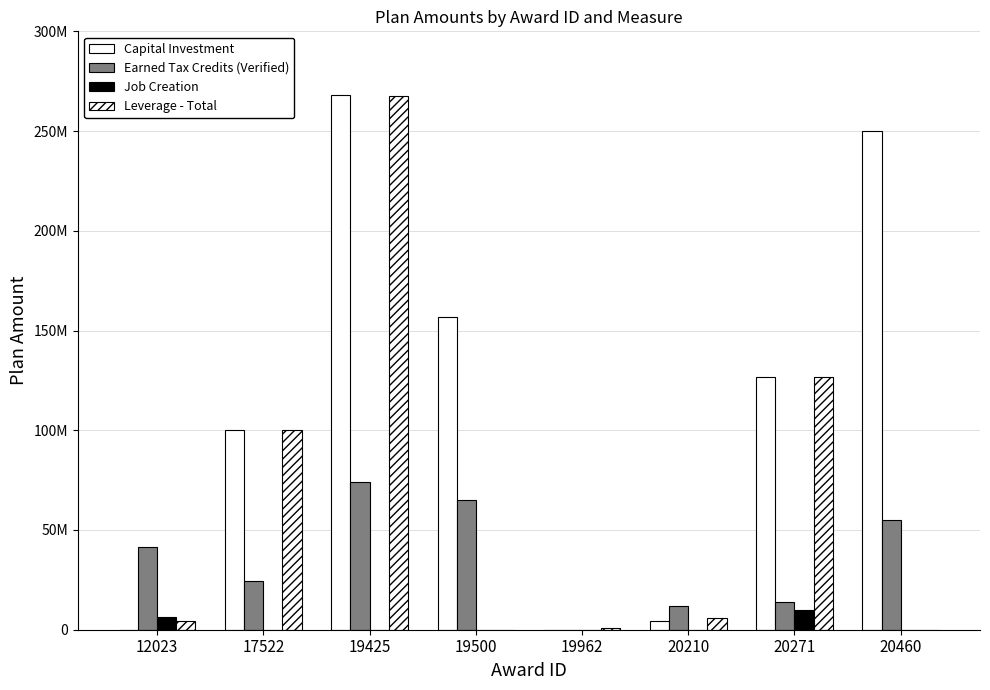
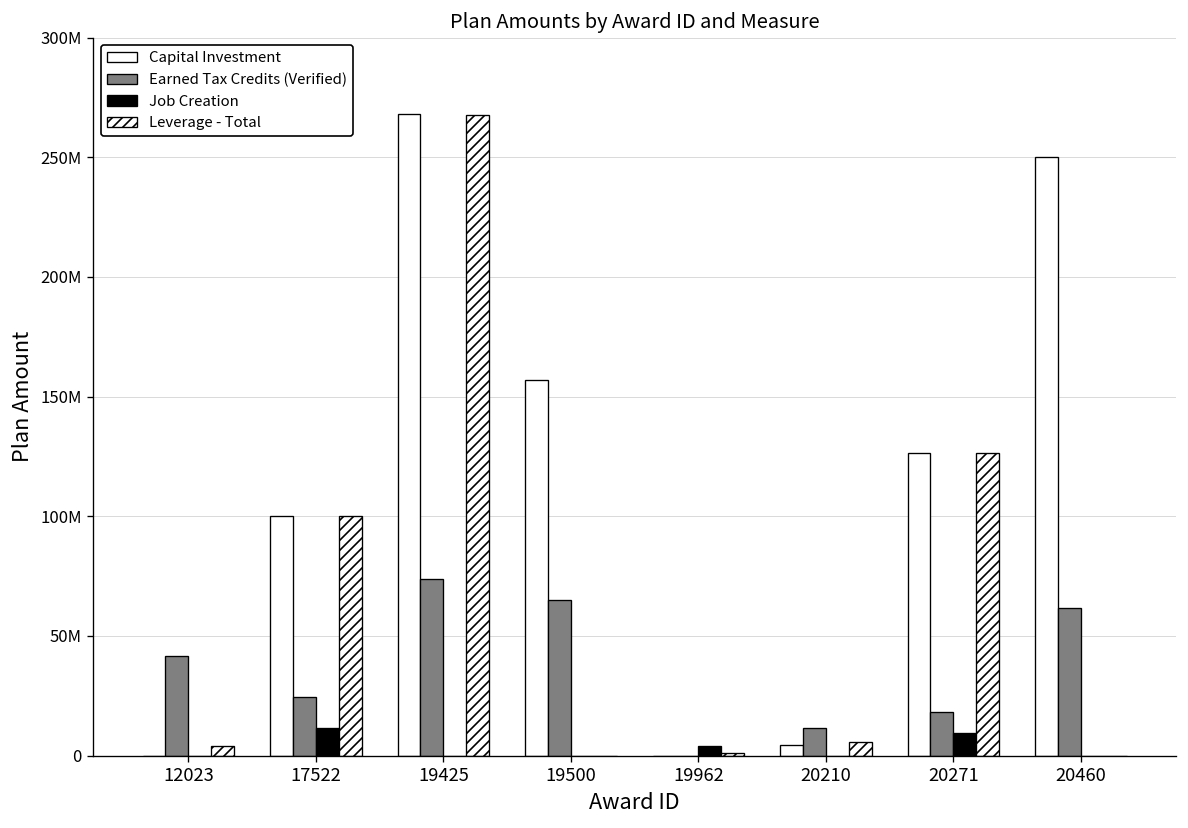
Job Creation, 12023: 6000000 -> 0
Job Creation, 17522: 0 -> 12000000
Job Creation, 19962: 0 -> 4000000
Earned Tax Credits (Verified), 20271: 14000000 -> 18000000
Earned Tax Credits (Verified), 20460: 55000000 -> 62000000
